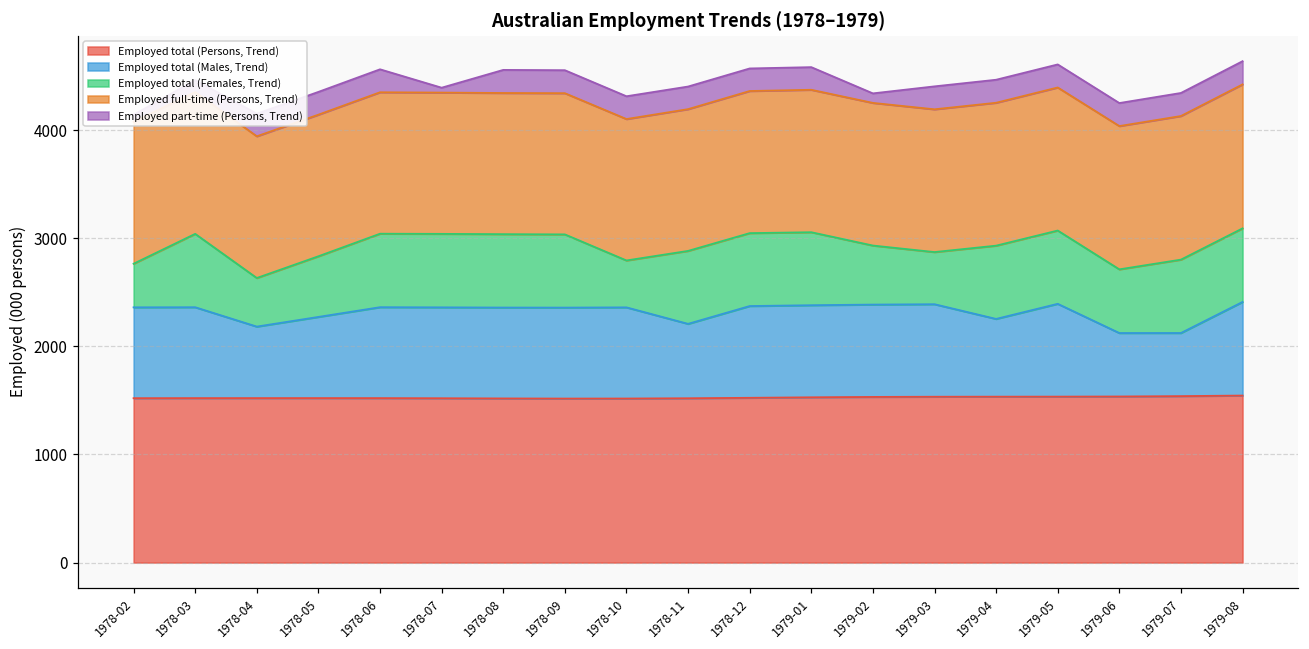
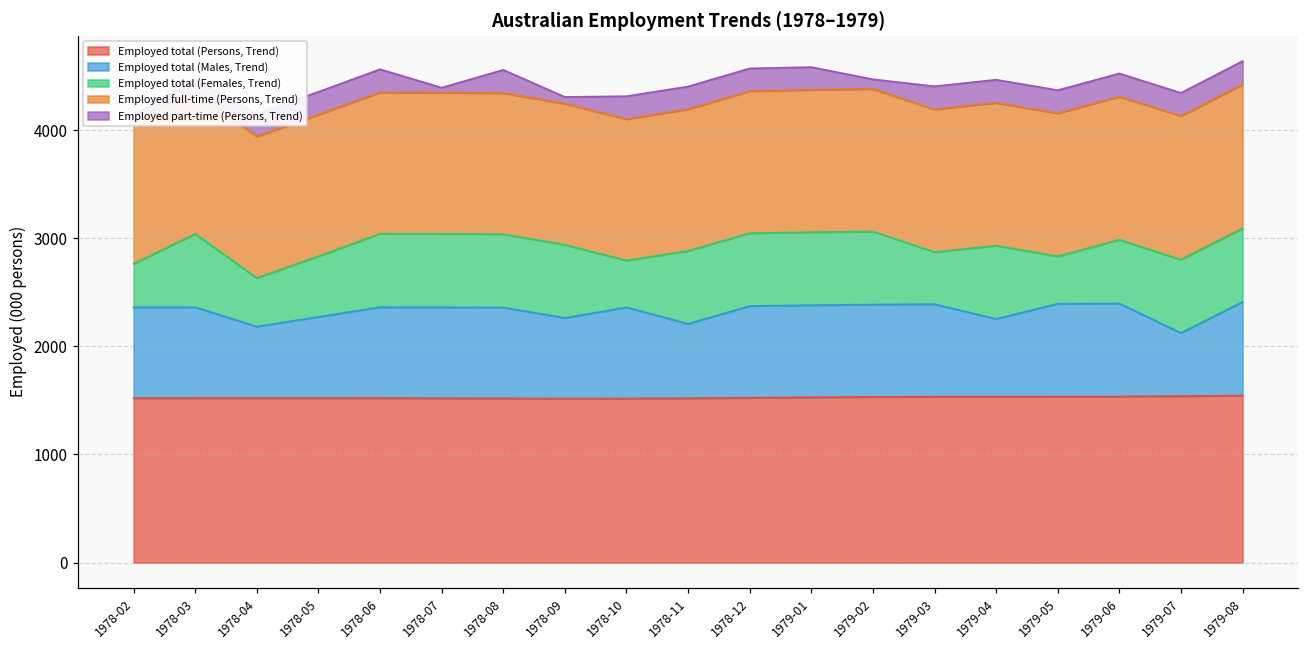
Employed total (Males, Trend), 1978-09: 800 -> 700
Employed part-time (Persons, Trend), 1978-09: 200 -> 100
Employed total (Females, Trend), 1979-02: 500 -> 700
Employed total (Females, Trend), 1979-05: 700 -> 400
Employed total (Males, Trend), 1979-06: 600 -> 900
